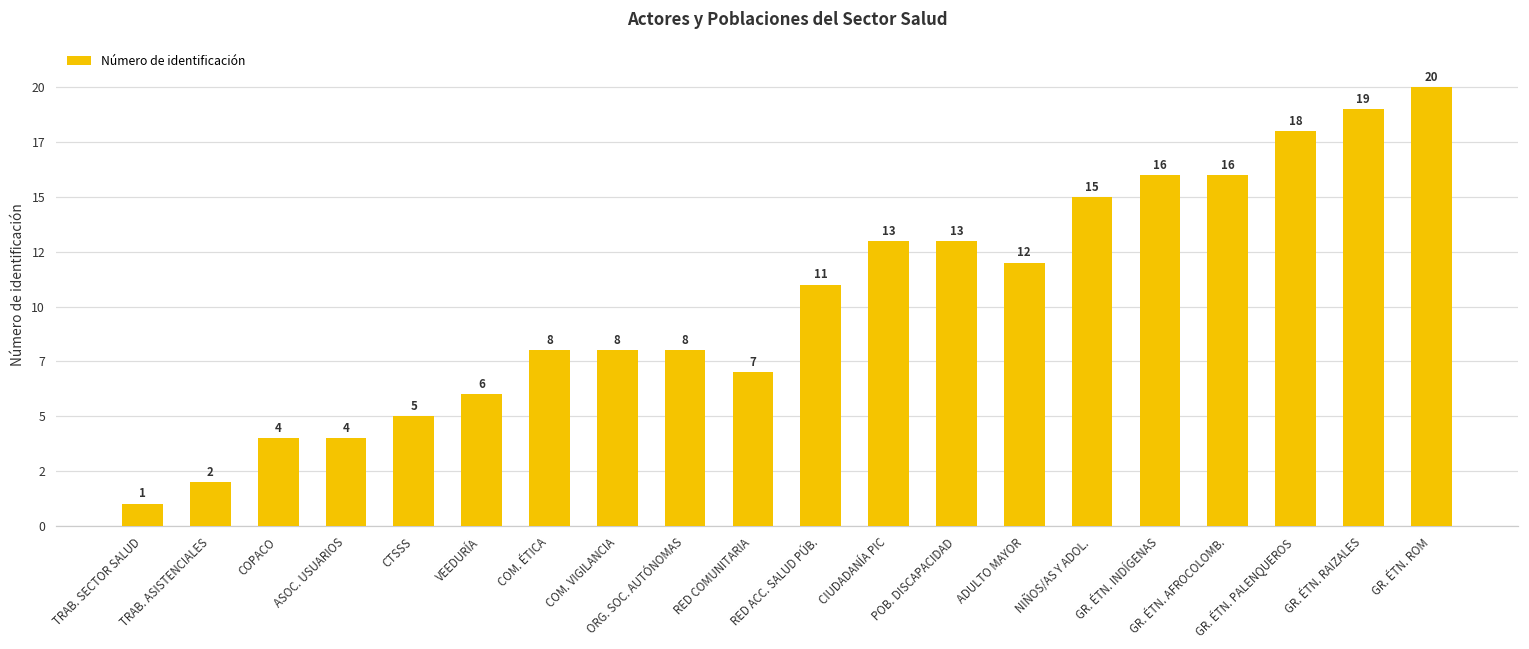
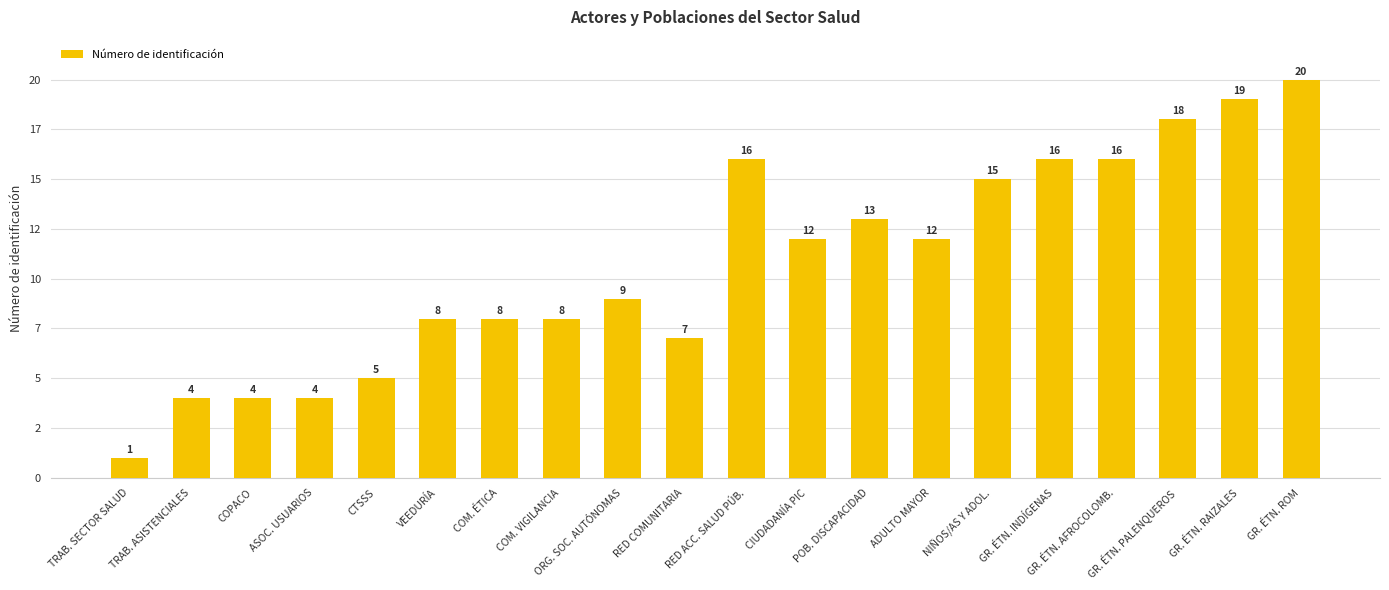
TRAB. ASISTENCIALES: 2 -> 4
VEEDURÍA: 6 -> 8
ORG. SOC. AUTÓNOMAS: 8 -> 9
RED ACC. SALUD PÚB.: 11 -> 16
CIUDADANÍA PIC: 13 -> 12
